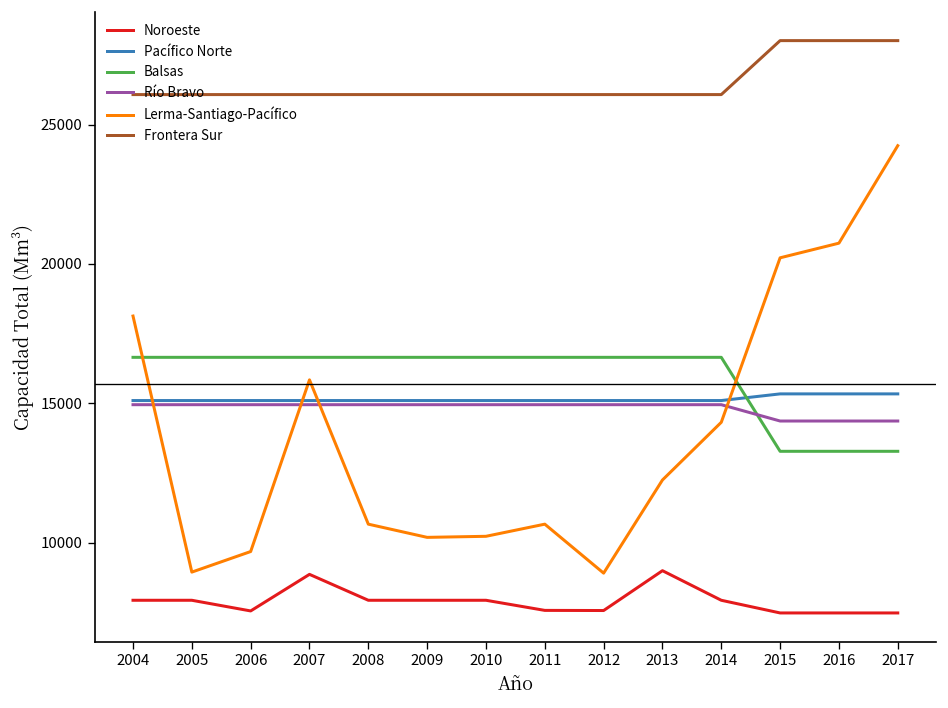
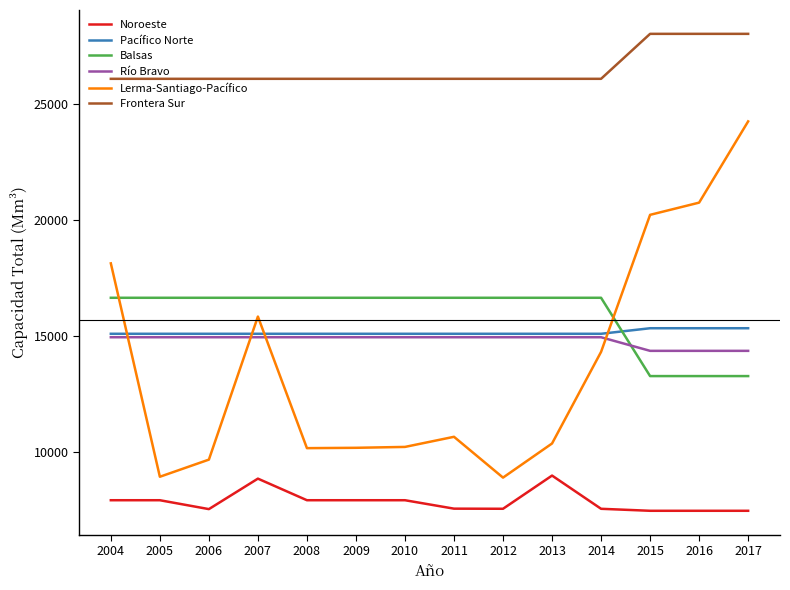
Lerma-Santiago-Pacífico, 2008: 10700 -> 10200
Lerma-Santiago-Pacífico, 2013: 12200 -> 10400
Noroeste, 2014: 7900 -> 7600
